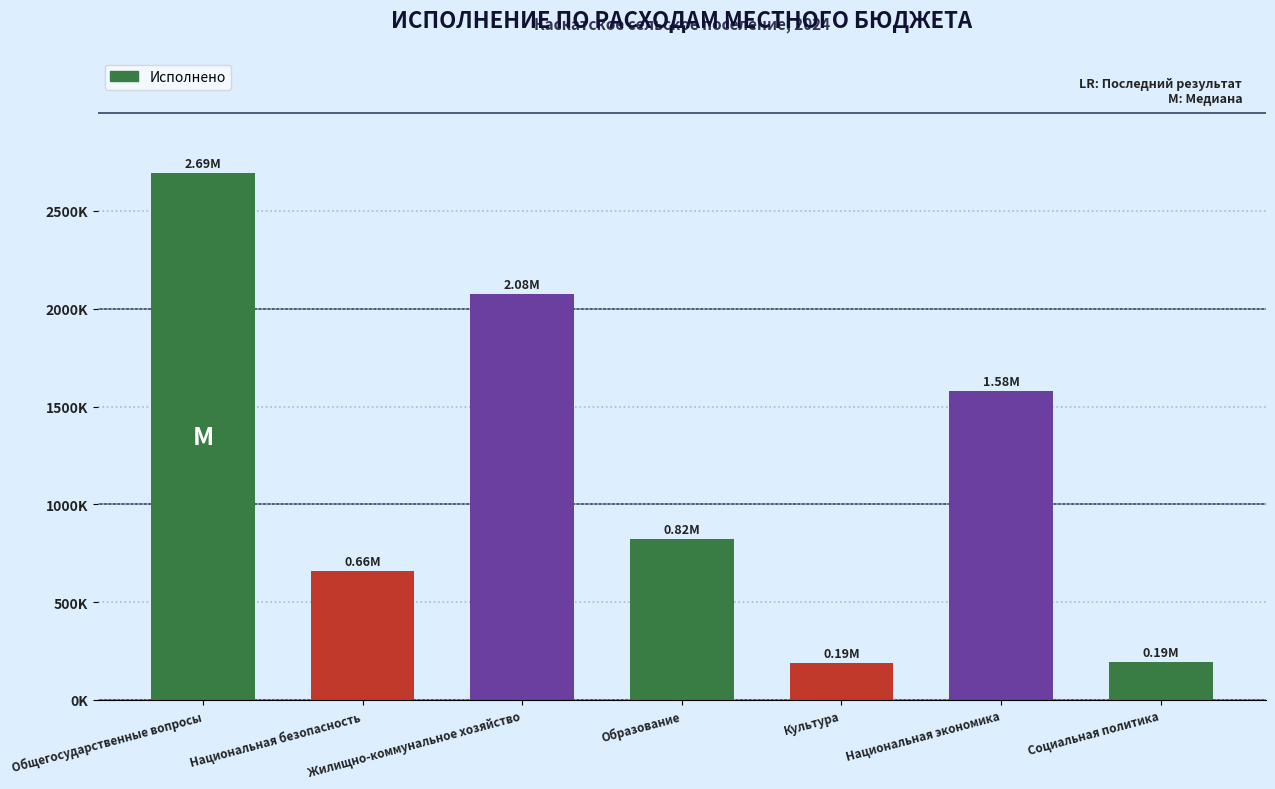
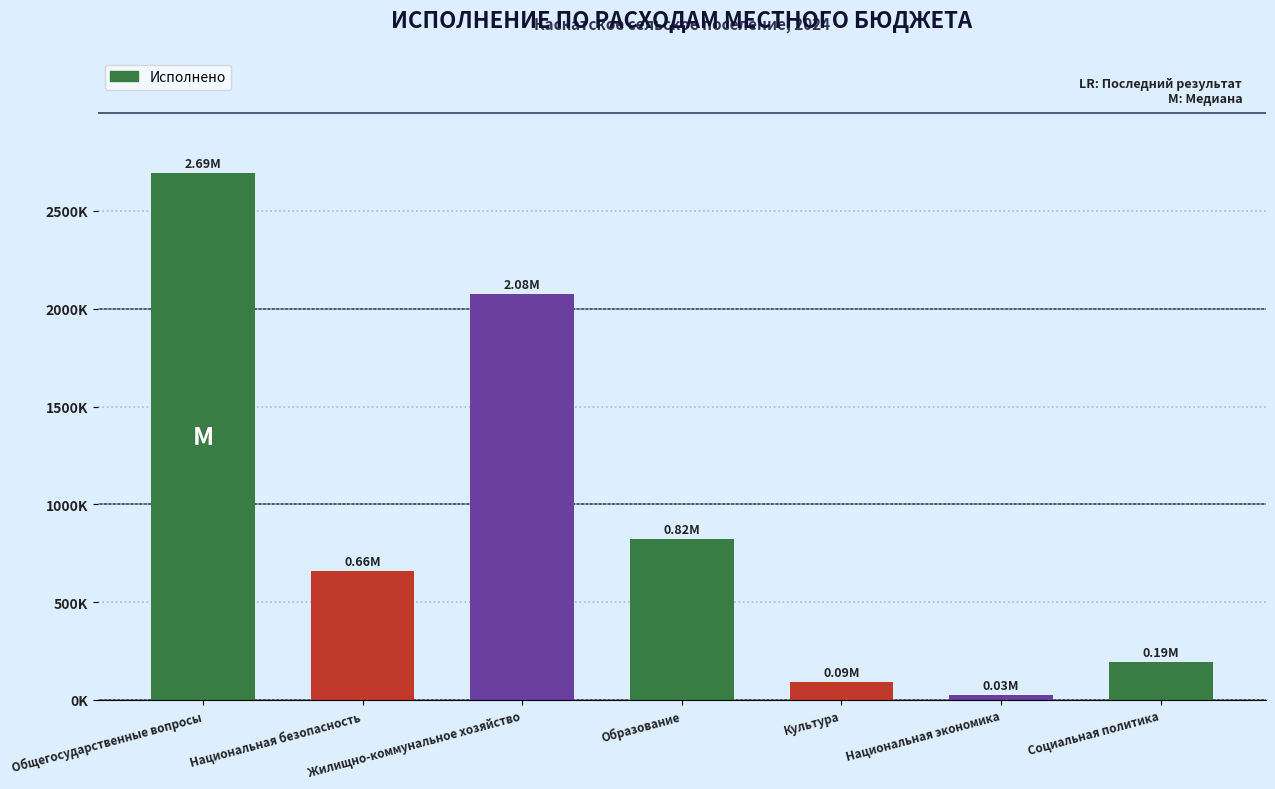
Культура: 0.19M -> 0.09M
Национальная экономика: 1.58M -> 0.03M
